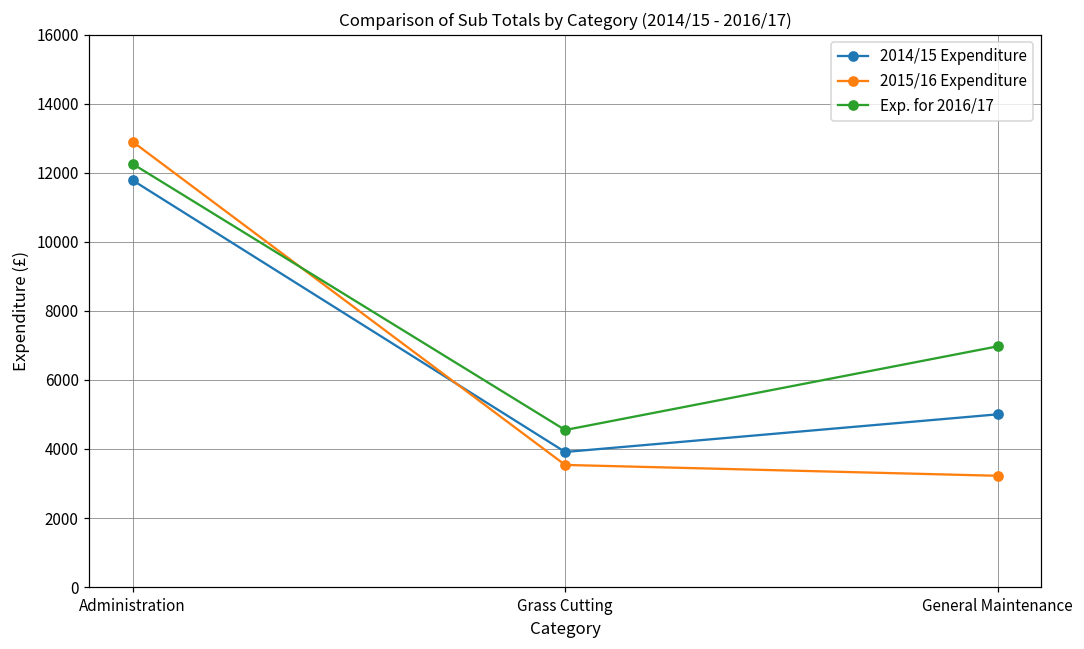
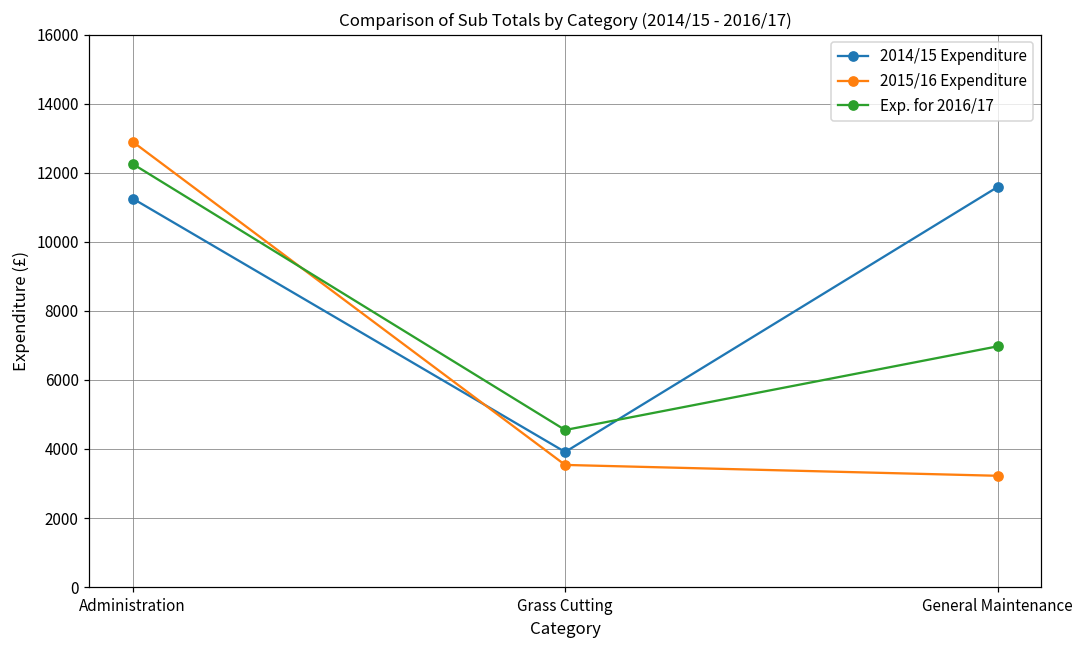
2014/15 Expenditure, Administration: 11800 -> 11300
2014/15 Expenditure, General Maintenance: 5000 -> 11600
